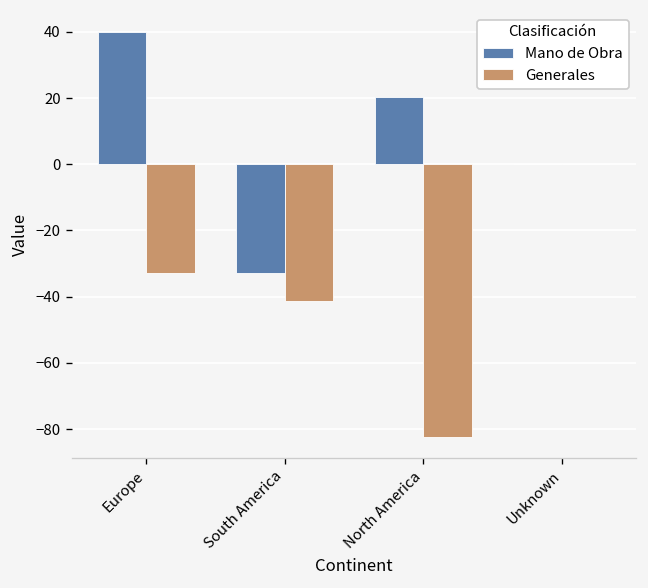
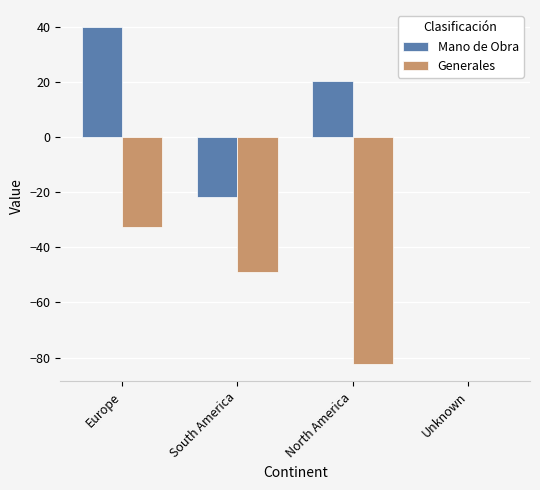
Mano de Obra, South America: -33 -> -22
Generales, South America: -41 -> -49
